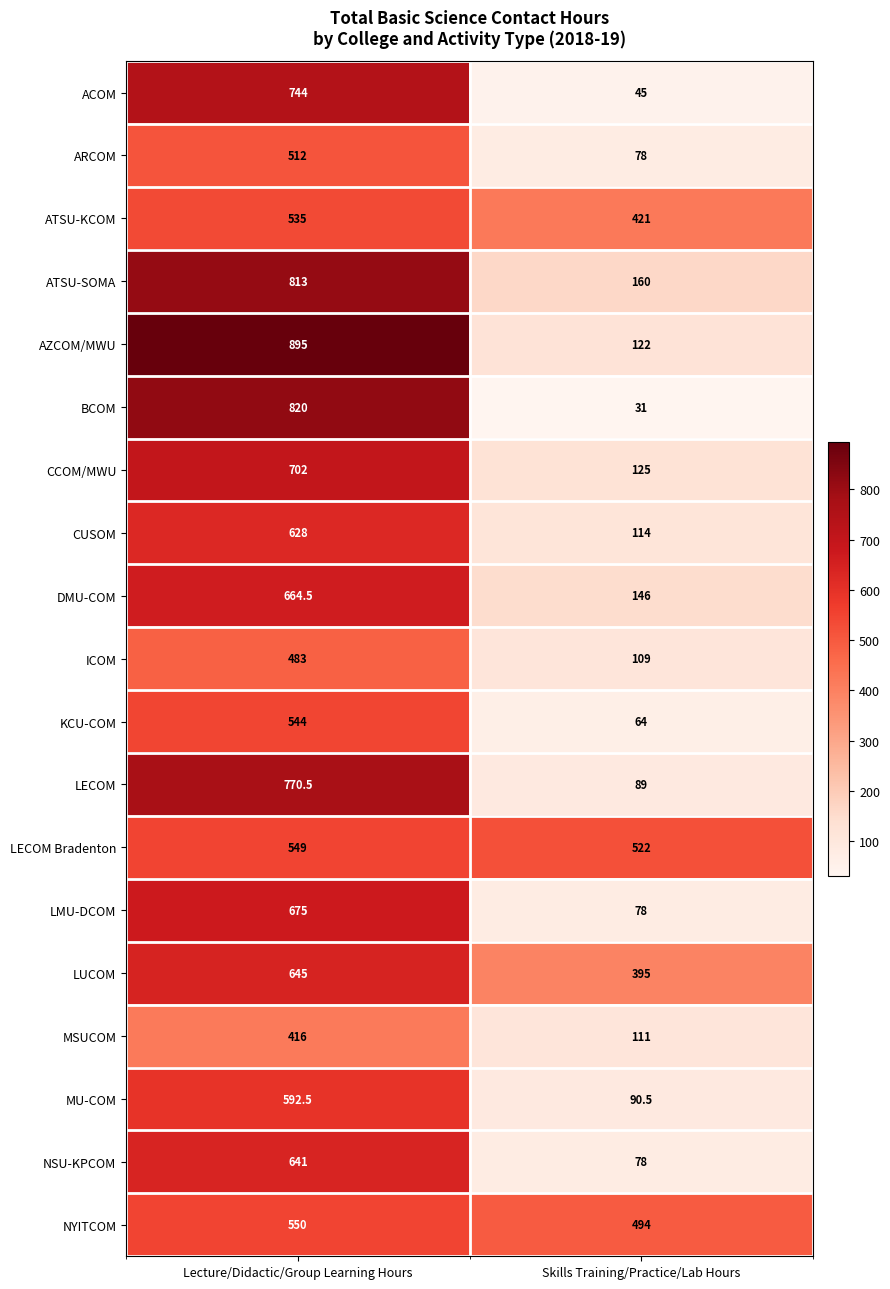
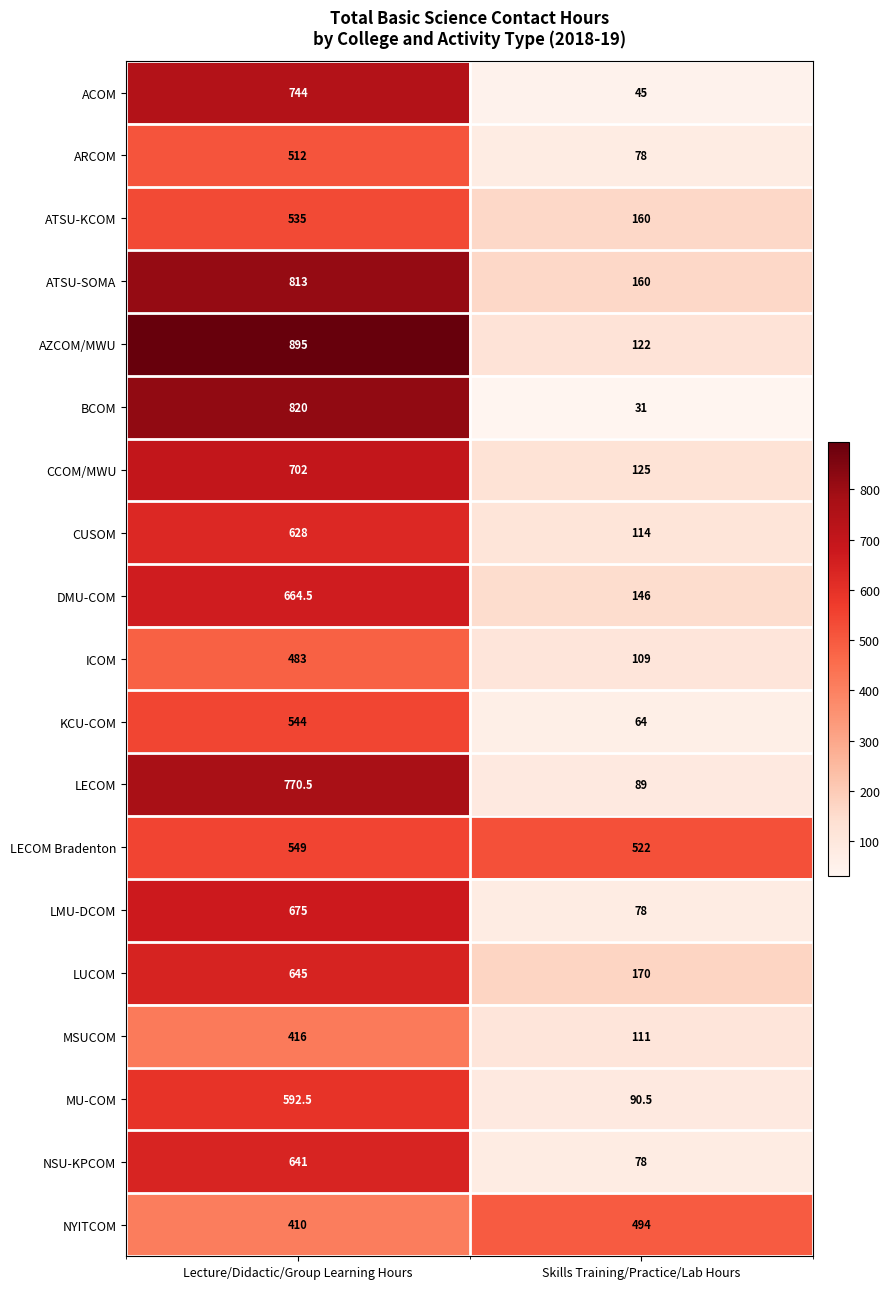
ATSU-KCOM, Skills Training/Practice/Lab Hours: 421 -> 160
LUCOM, Skills Training/Practice/Lab Hours: 395 -> 170
NYITCOM, Lecture/Didactic/Group Learning Hours: 550 -> 410
